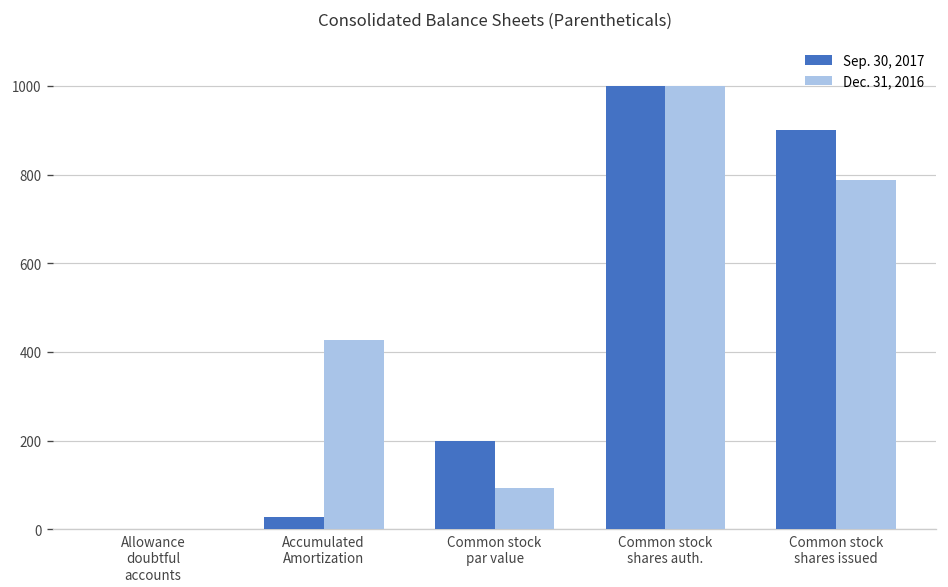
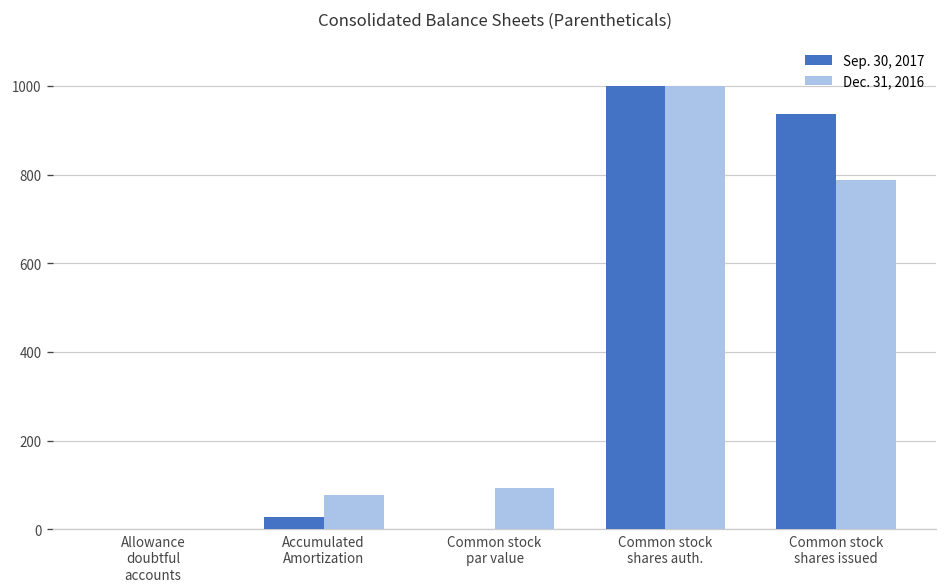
Dec. 31, 2016, Accumulated Amortization: 430 -> 80
Sep. 30, 2017, Common stock par value: 200 -> 0
Sep. 30, 2017, Common stock shares issued: 900 -> 940
